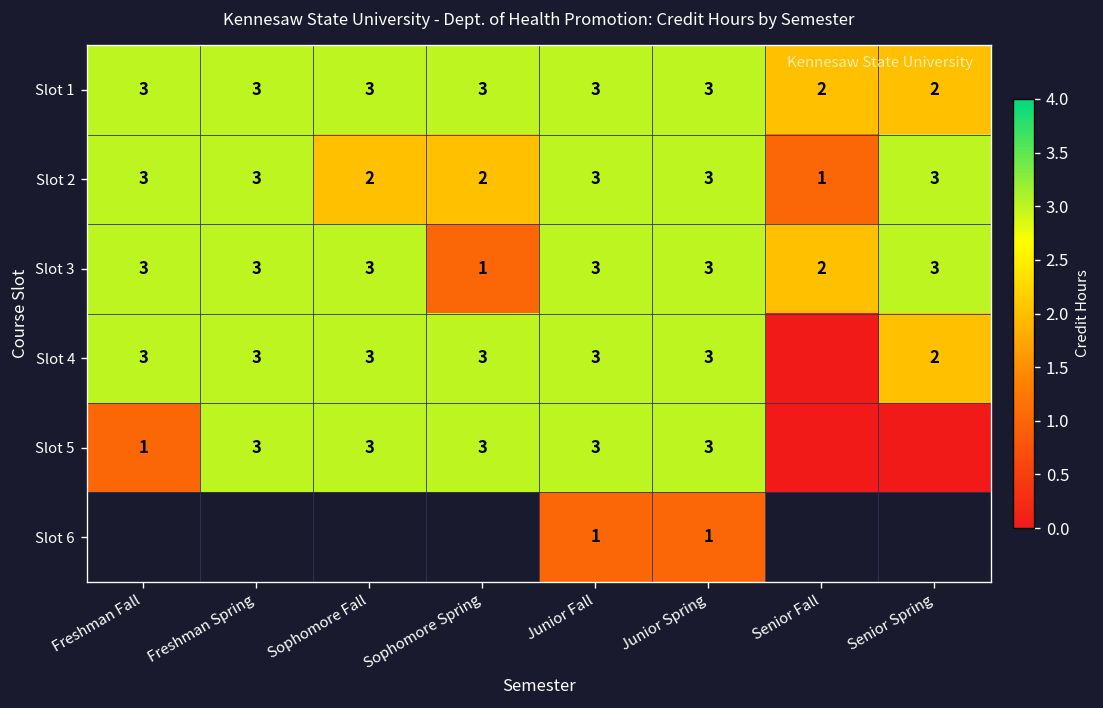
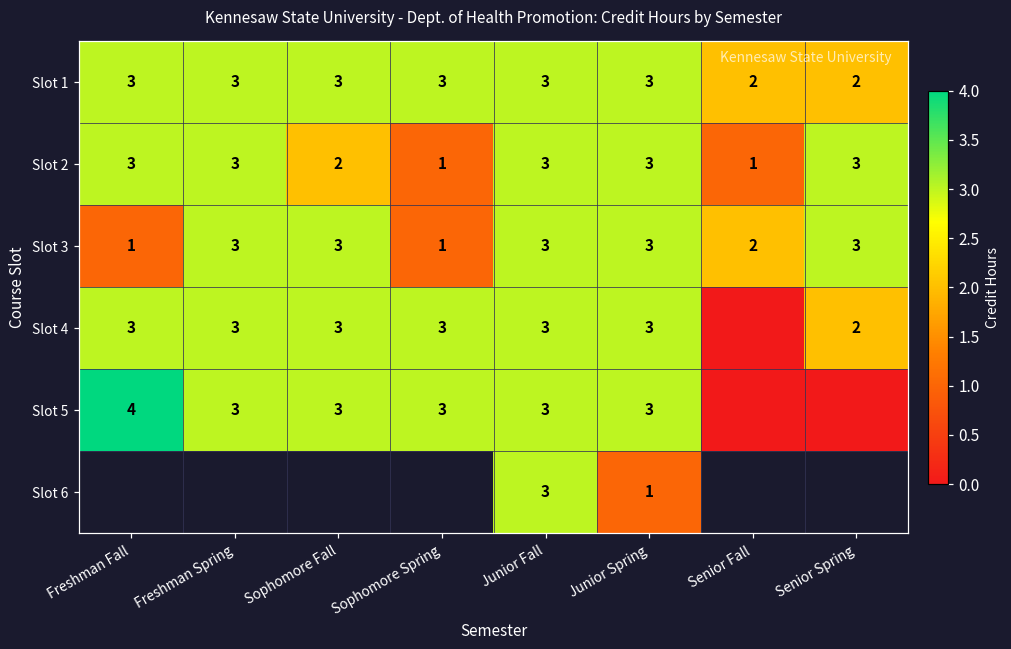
Slot 2, Sophomore Spring: 2 -> 1
Slot 3, Freshman Fall: 3 -> 1
Slot 5, Freshman Fall: 1 -> 4
Slot 6, Junior Fall: 1 -> 3
